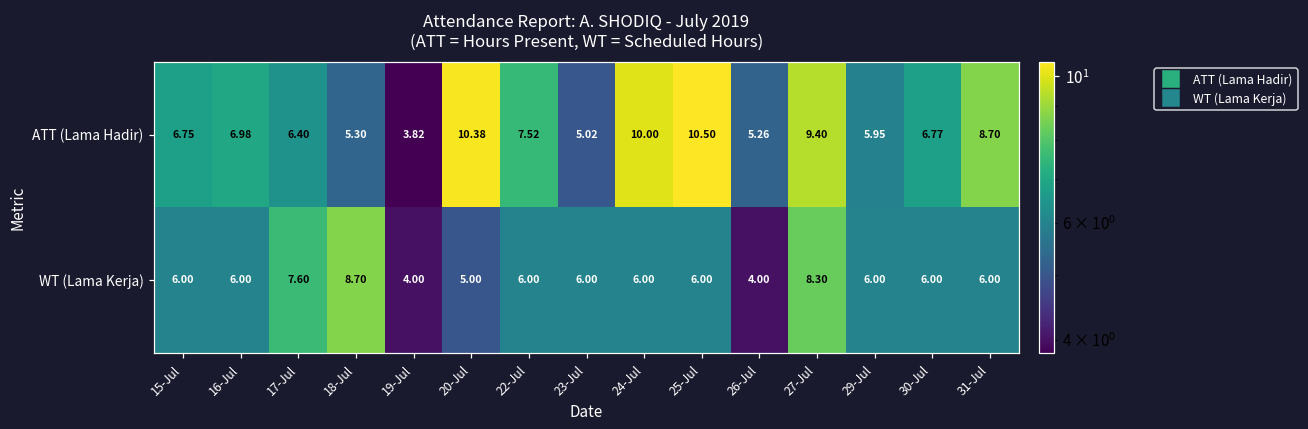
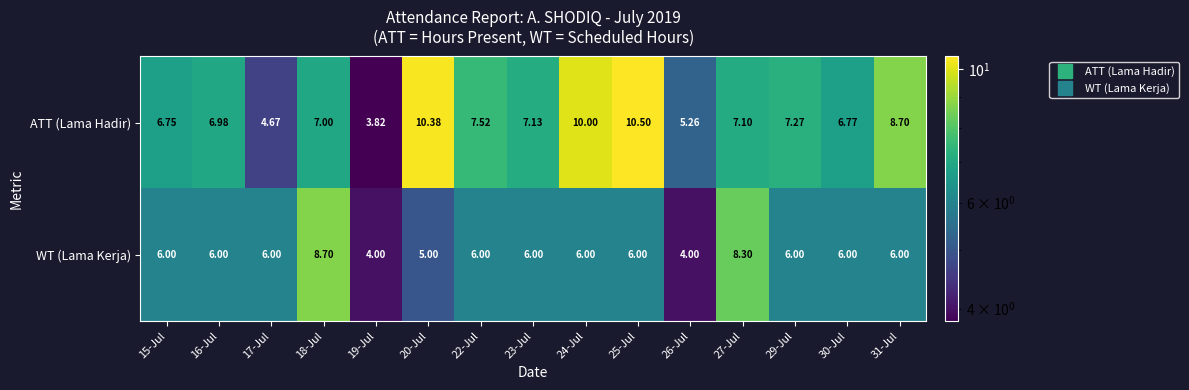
ATT (Lama Hadir), 17-Jul: 6.40 -> 4.67
ATT (Lama Hadir), 18-Jul: 5.30 -> 7.00
ATT (Lama Hadir), 23-Jul: 5.02 -> 7.13
ATT (Lama Hadir), 27-Jul: 9.40 -> 7.10
ATT (Lama Hadir), 29-Jul: 5.95 -> 7.27
WT (Lama Kerja), 17-Jul: 7.60 -> 6.00
